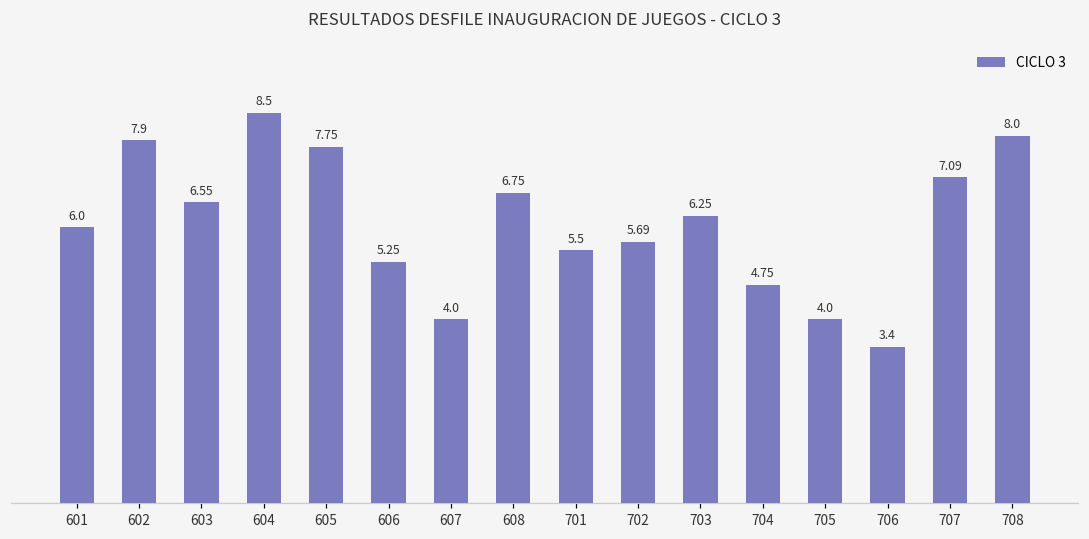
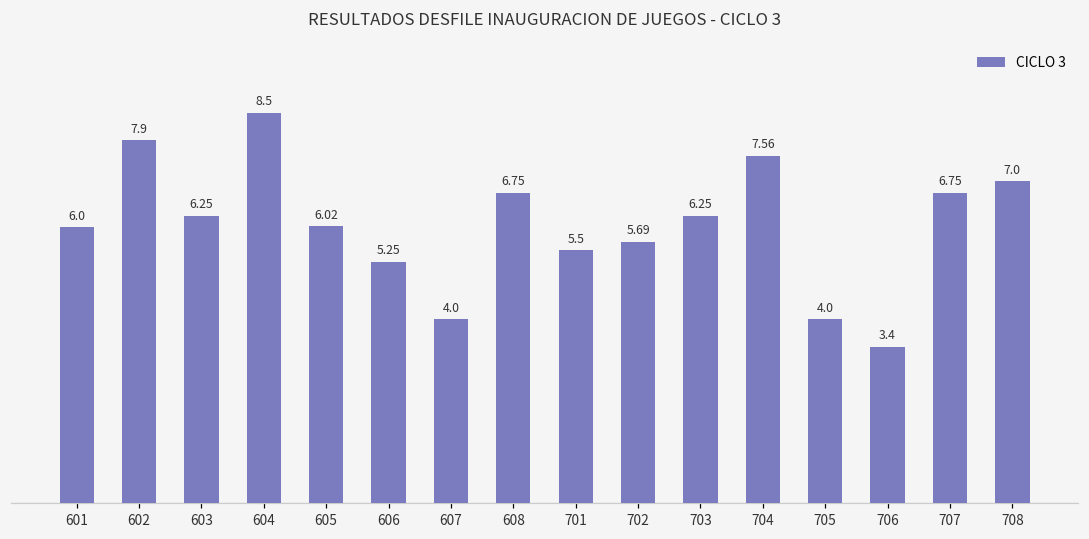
603: 6.55 -> 6.25
605: 7.75 -> 6.02
704: 4.75 -> 7.56
707: 7.09 -> 6.75
708: 8.0 -> 7.0
